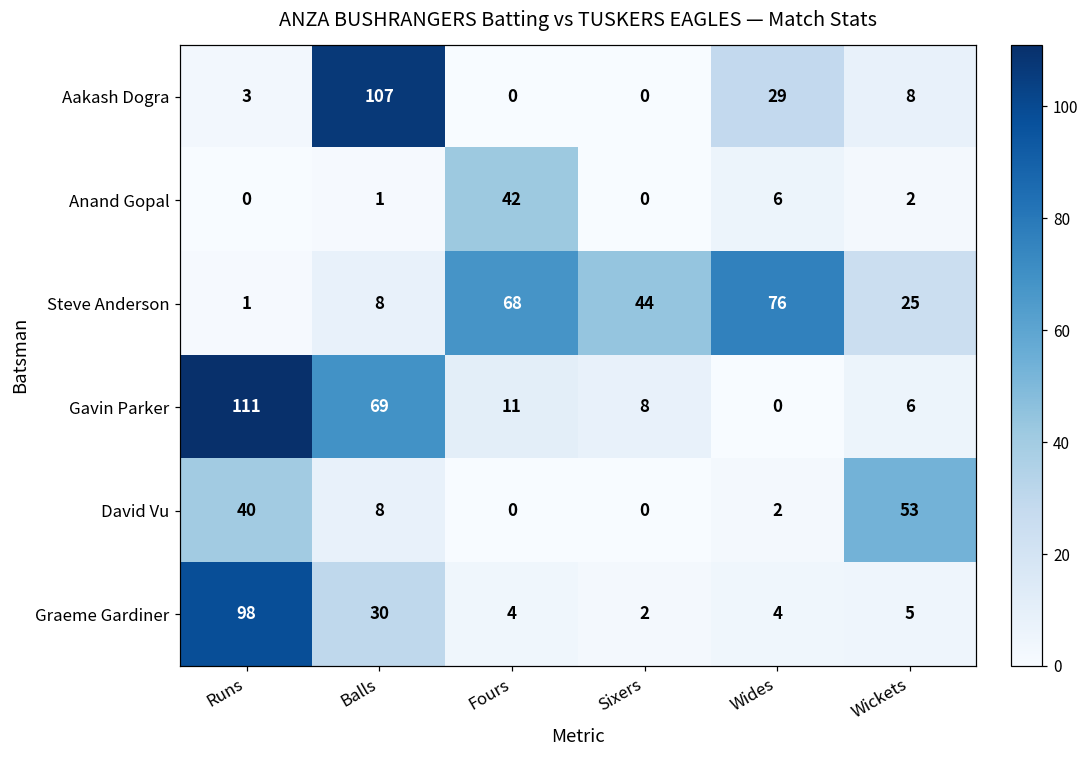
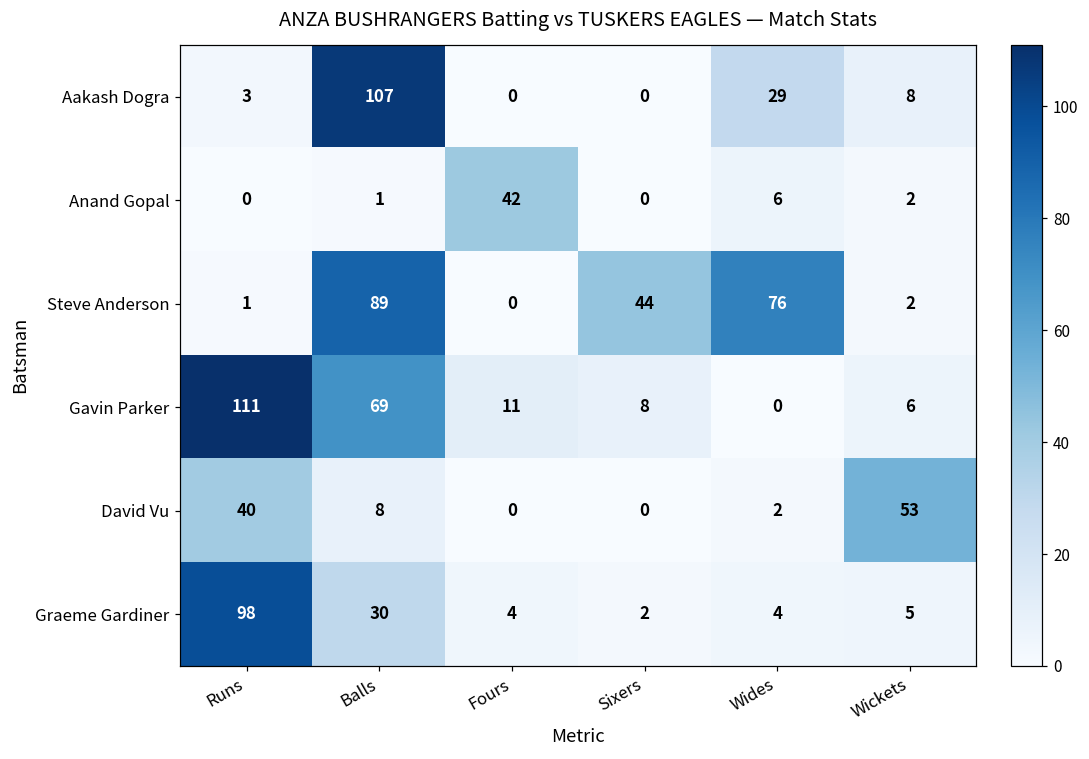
Steve Anderson, Balls: 8 -> 89
Steve Anderson, Fours: 68 -> 0
Steve Anderson, Wickets: 25 -> 2
